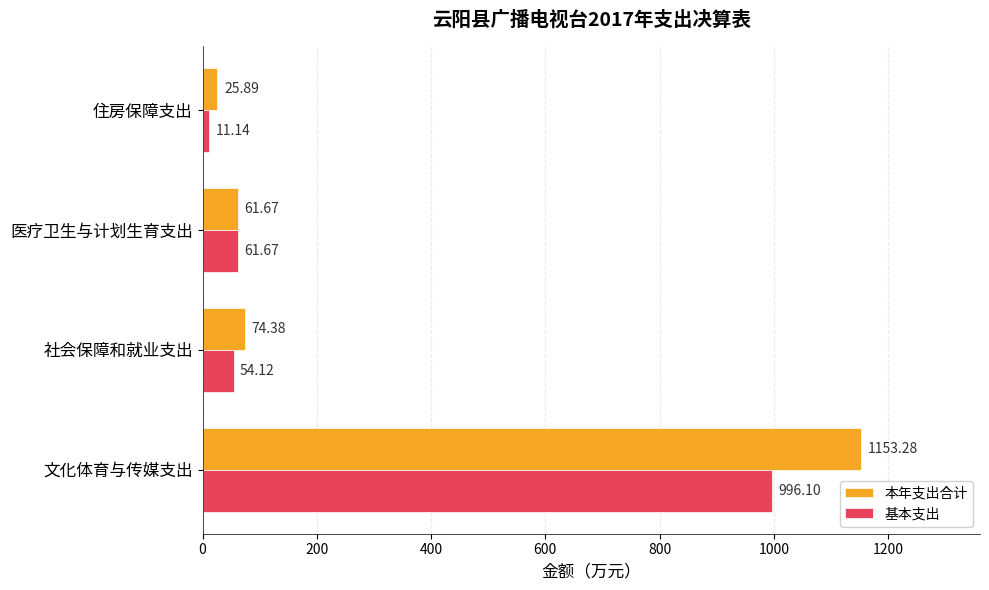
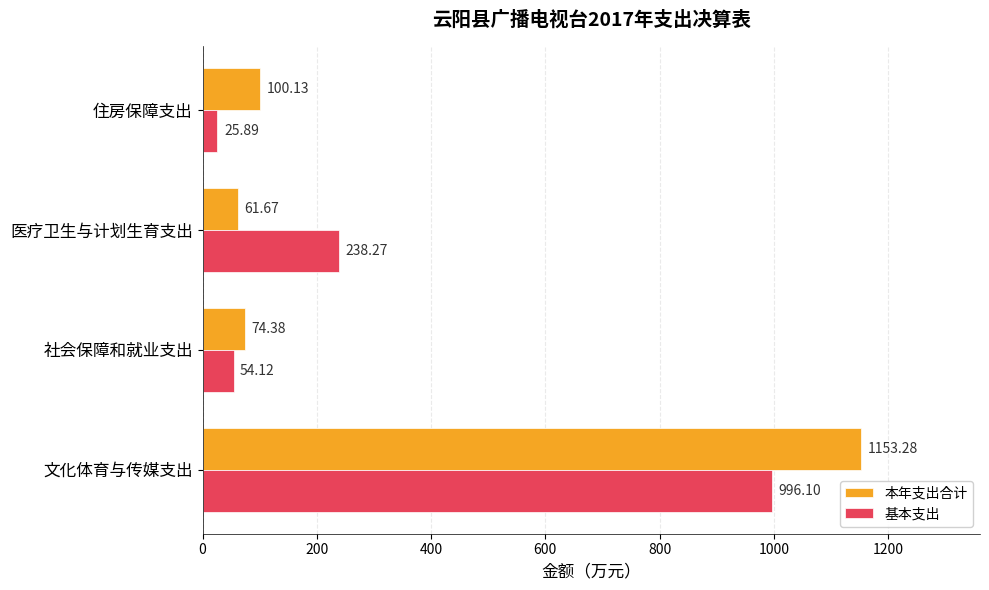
本年支出合计, 住房保障支出: 25.89 -> 100.13
基本支出, 住房保障支出: 11.14 -> 25.89
基本支出, 医疗卫生与计划生育支出: 61.67 -> 238.27
